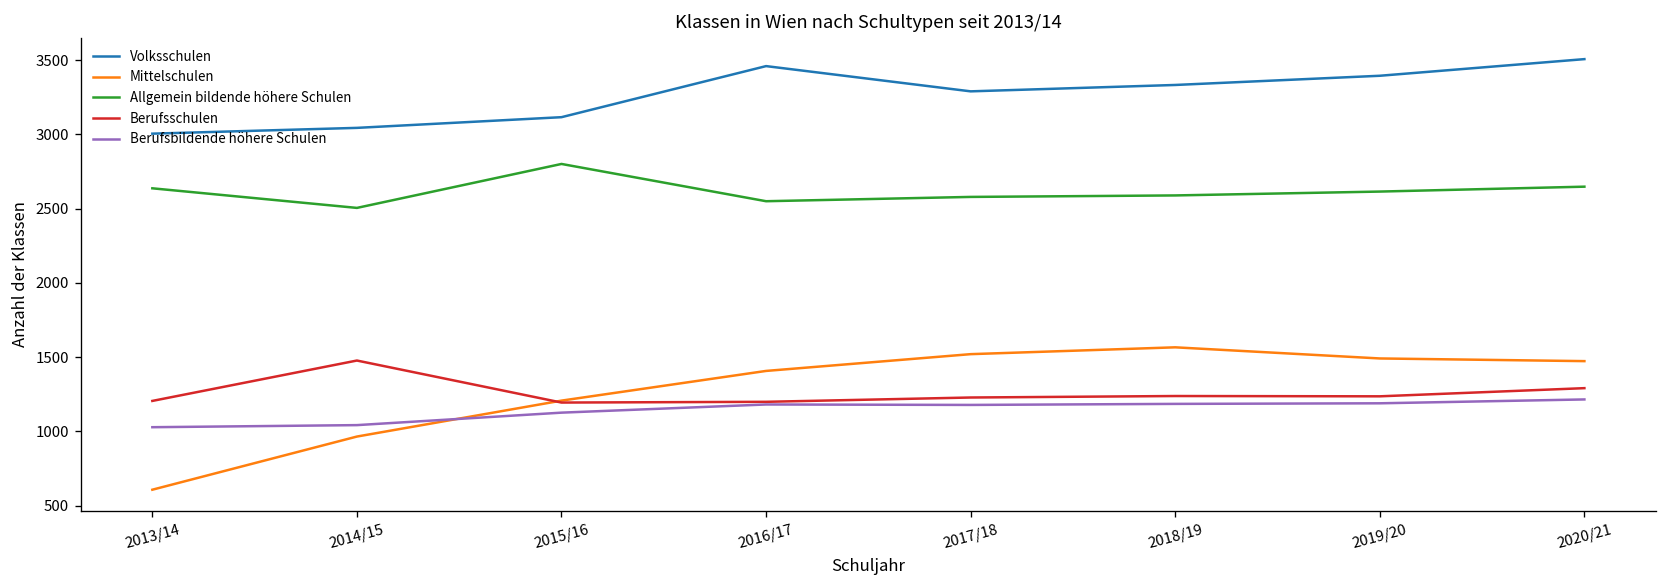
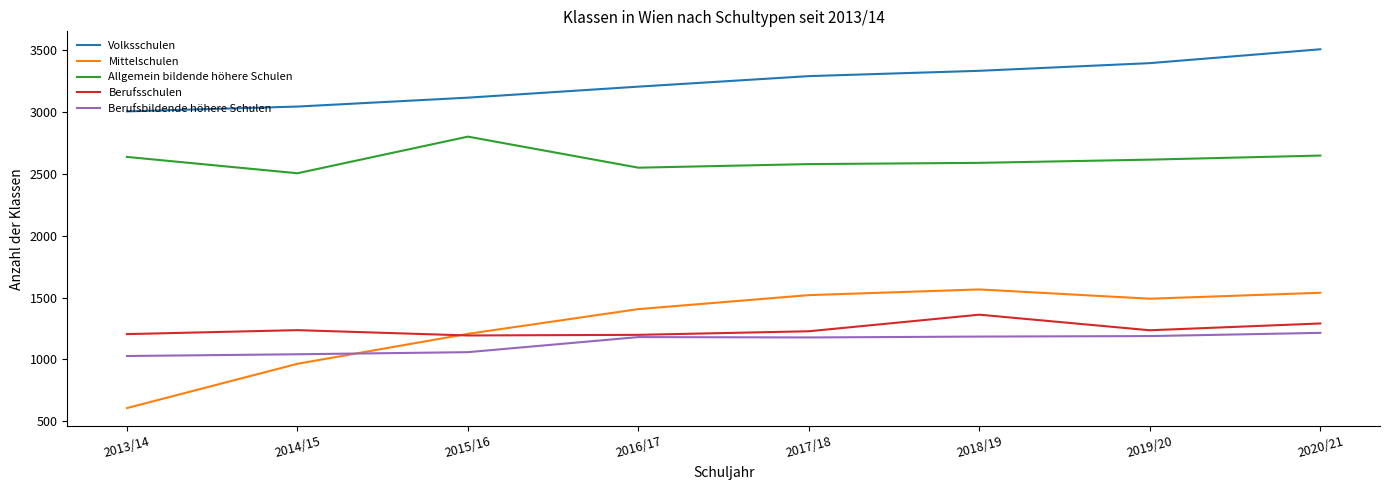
Berufsschulen, 2014/15: 1480 -> 1240
Berufsbildende höhere Schulen, 2015/16: 1130 -> 1060
Volksschulen, 2016/17: 3460 -> 3210
Berufsschulen, 2018/19: 1240 -> 1360
Mittelschulen, 2020/21: 1470 -> 1540
